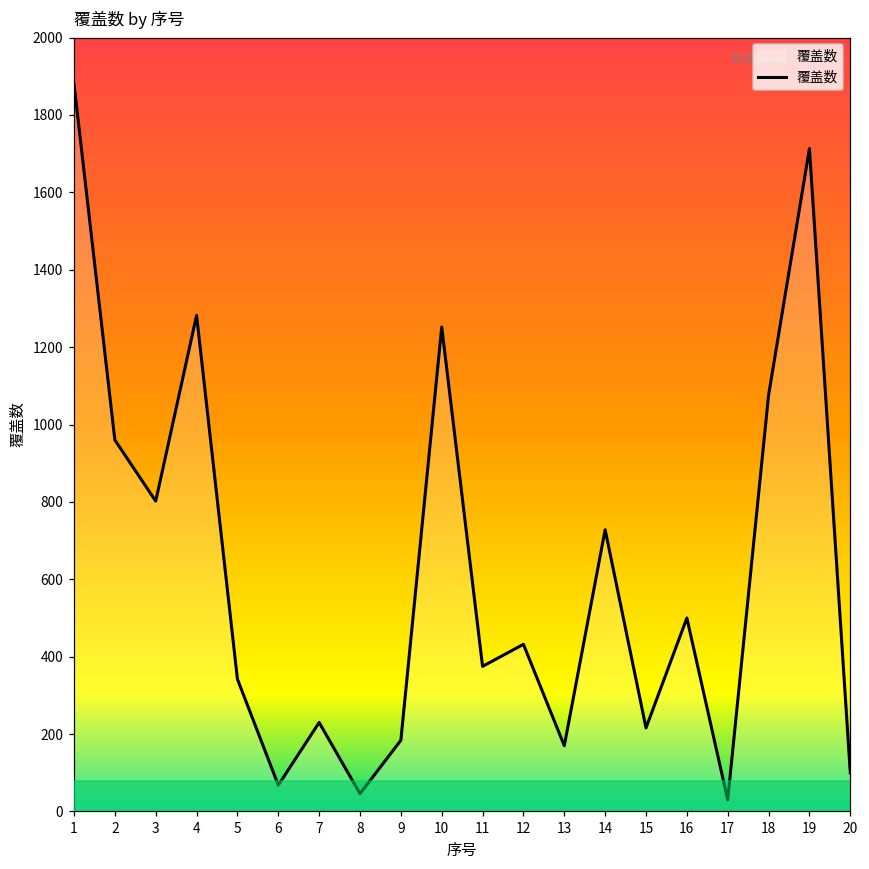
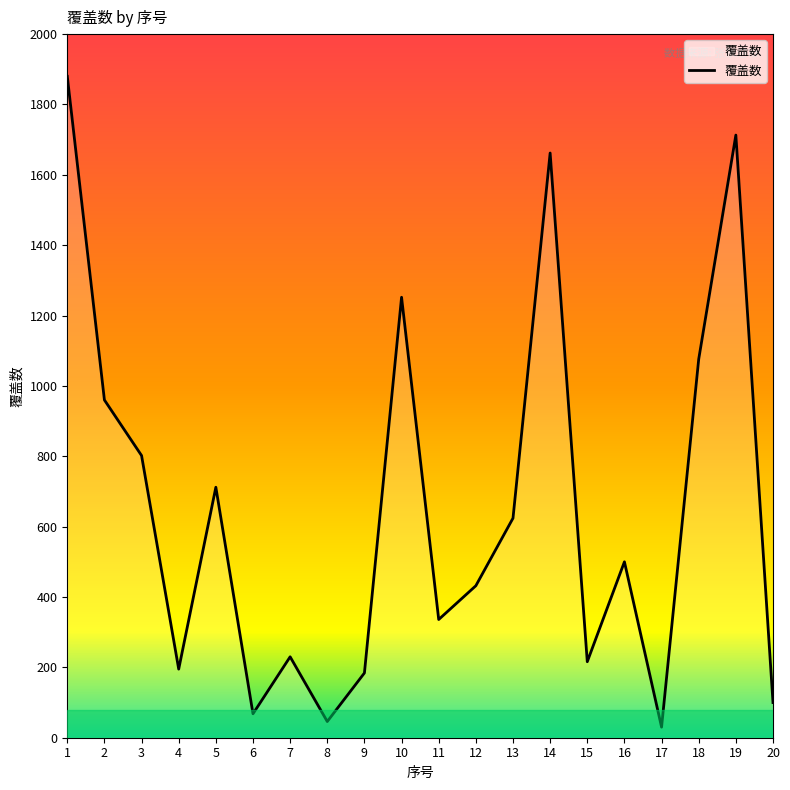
4: 1280 -> 200
5: 340 -> 710
11: 380 -> 340
13: 170 -> 620
14: 730 -> 1660
